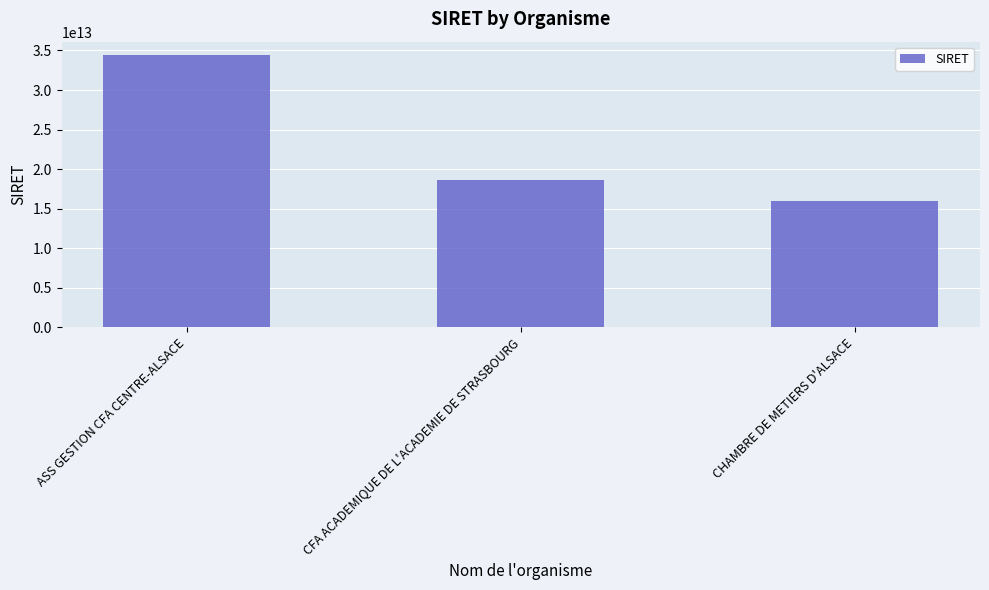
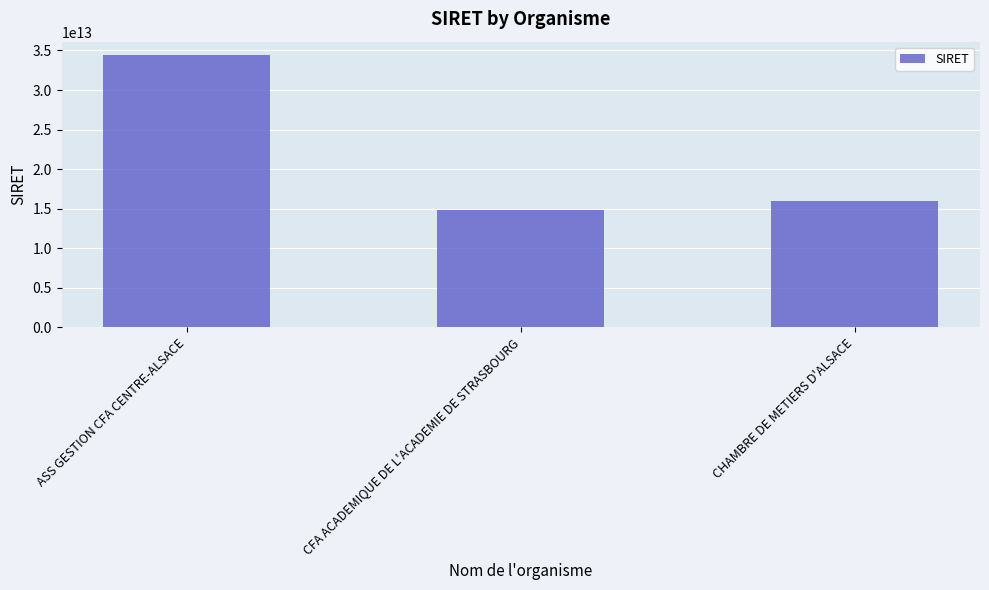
CFA ACADEMIQUE DE L'ACADEMIE DE STRASBOURG: 19000000000000 -> 15000000000000
